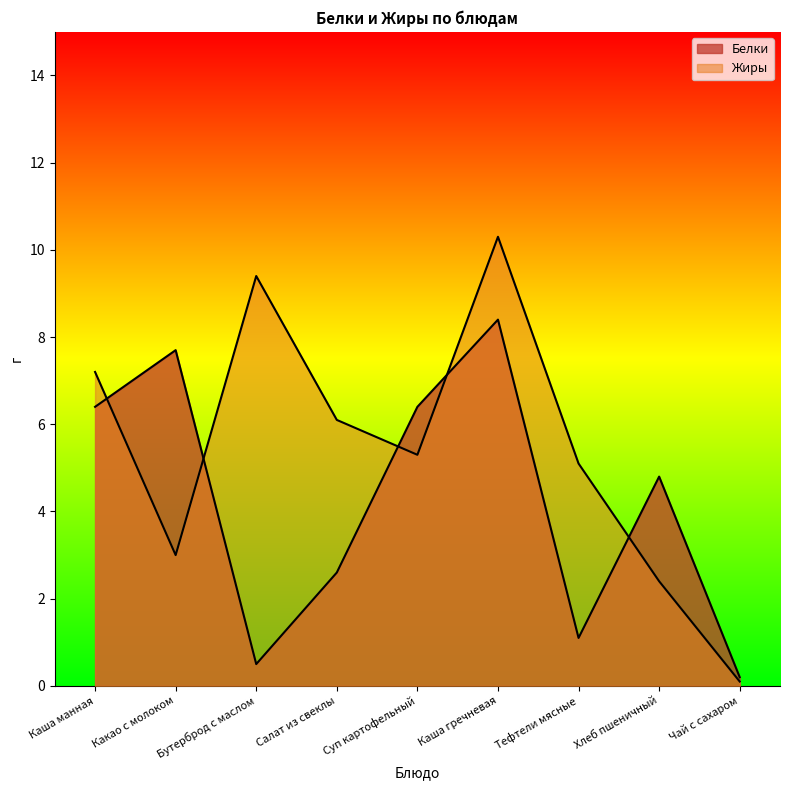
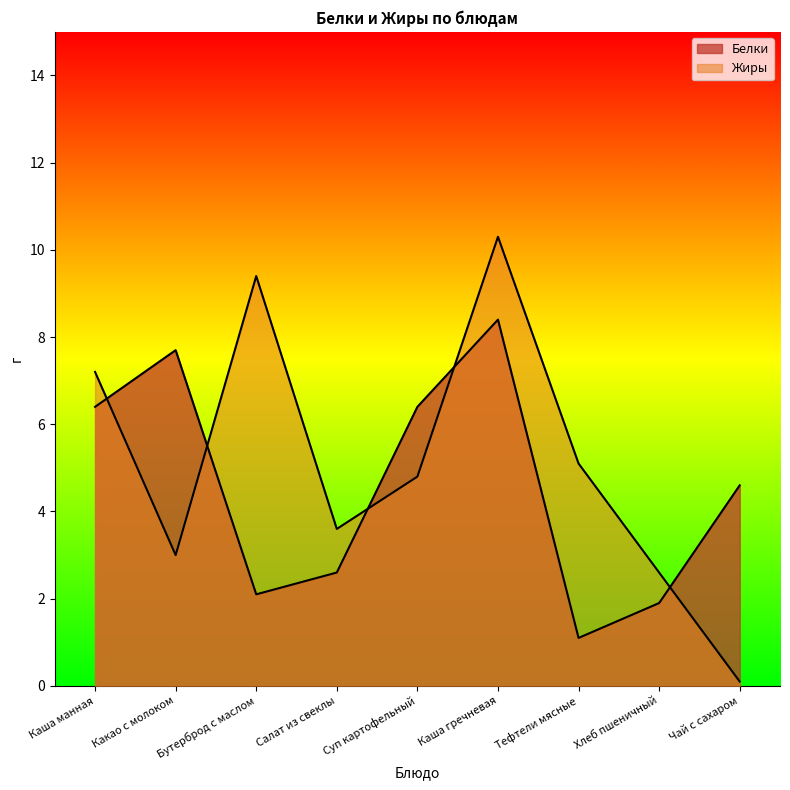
Белки, Бутерброд с маслом: 0.5 -> 2.1
Жиры, Салат из свеклы: 6.1 -> 3.6
Жиры, Суп картофельный: 5.3 -> 4.8
Белки, Хлеб пшеничный: 4.8 -> 1.9
Жиры, Хлеб пшеничный: 2.4 -> 2.6
Белки, Чай с сахаром: 0.2 -> 4.6
